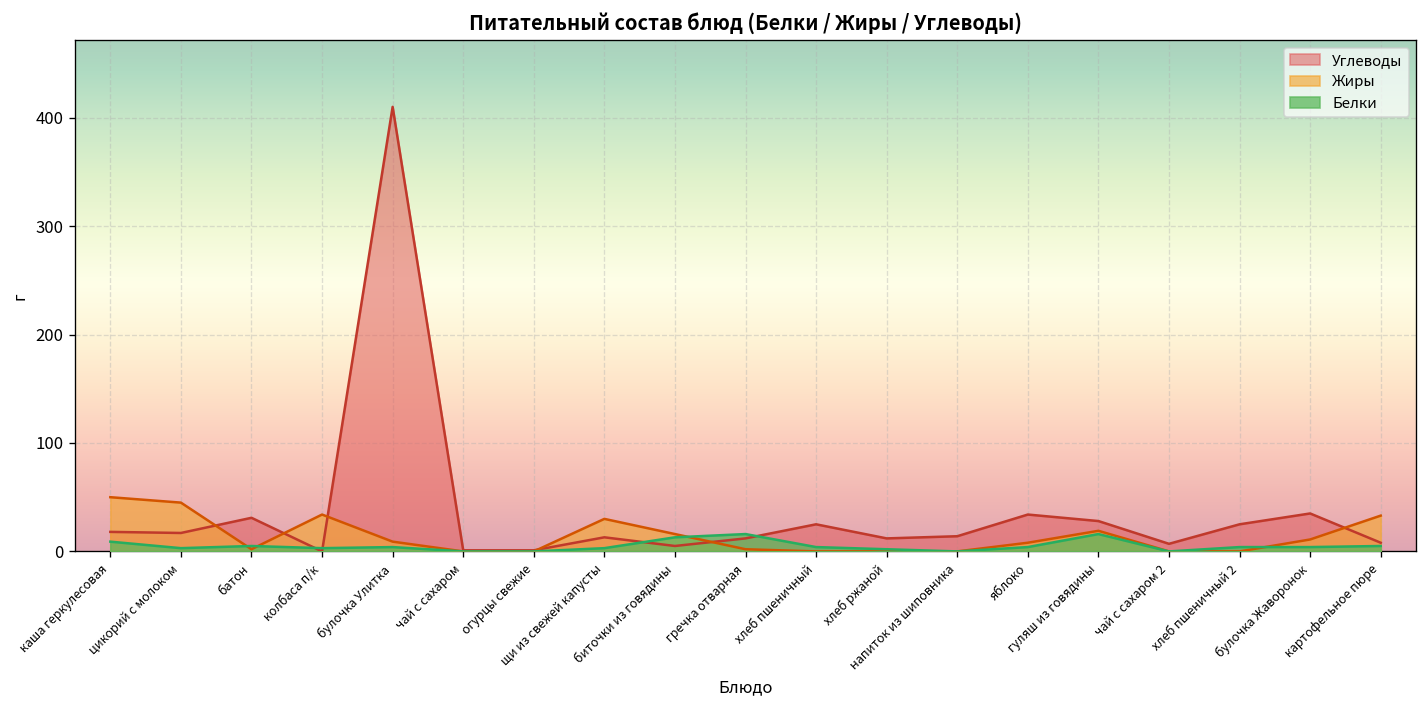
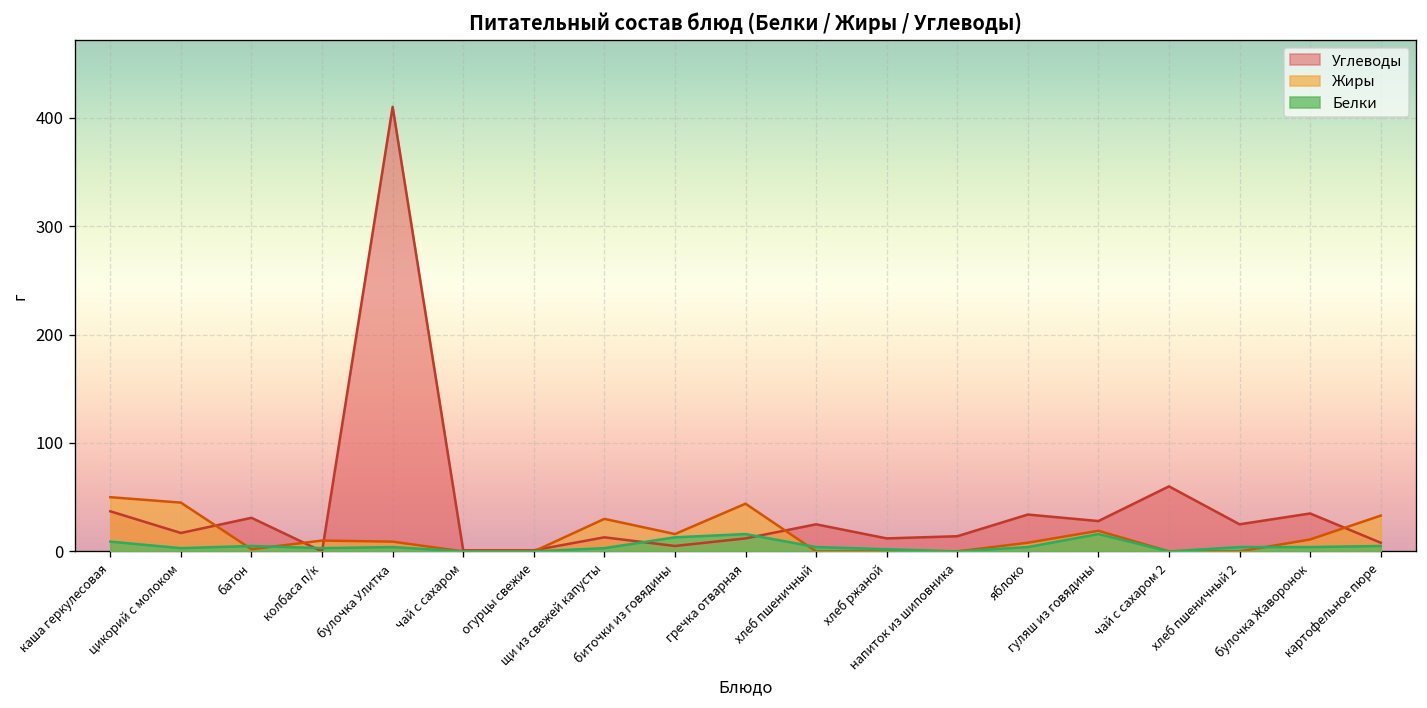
Углеводы, каша геркулесовая: 20 -> 40
Жиры, колбаса п/к: 30 -> 10
Жиры, гречка отварная: 0 -> 40
Углеводы, чай с сахаром 2: 10 -> 60
